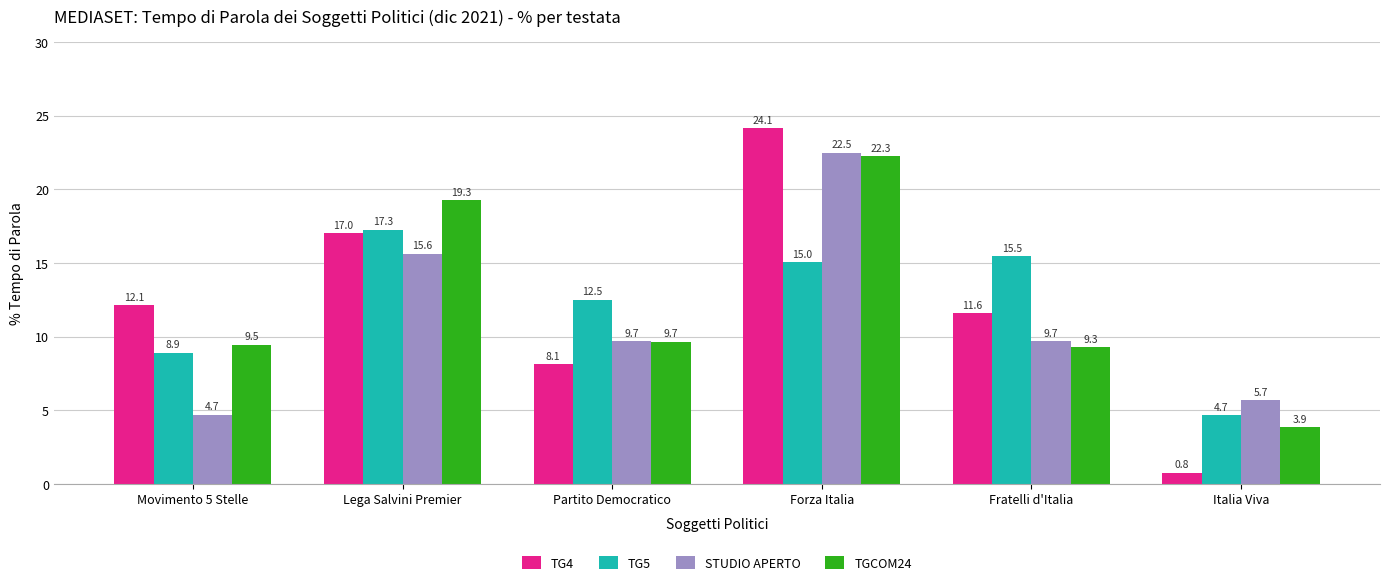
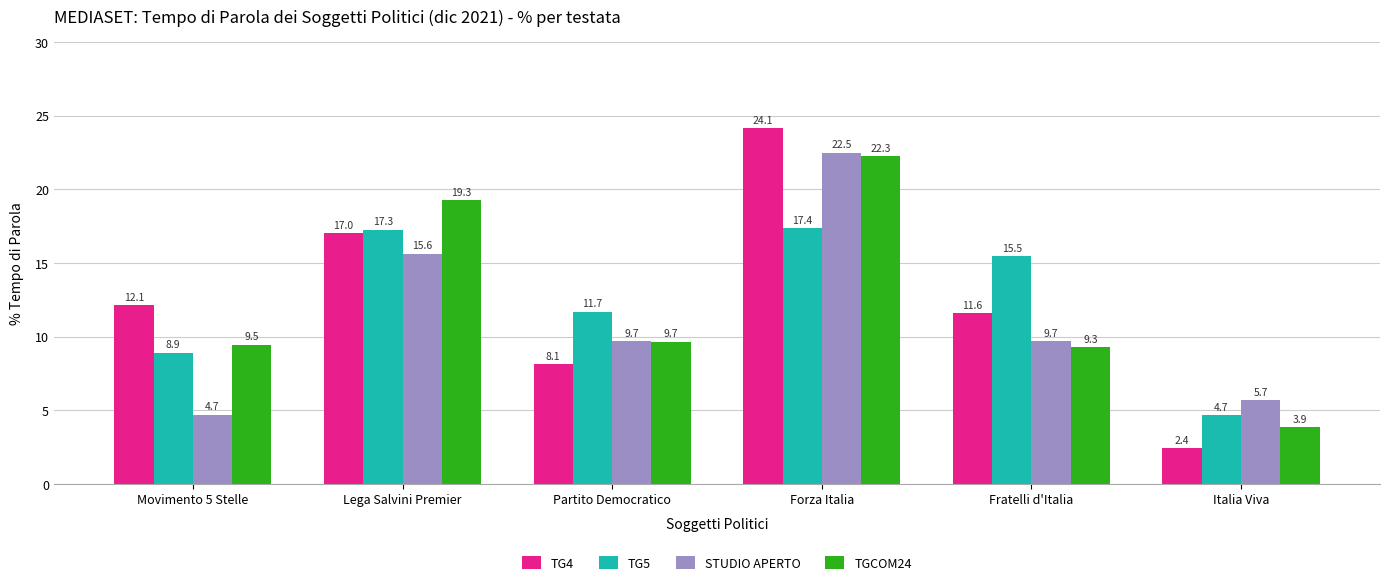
TG5, Partito Democratico: 12.5 -> 11.7
TG5, Forza Italia: 15.0 -> 17.4
TG4, Italia Viva: 0.8 -> 2.4
